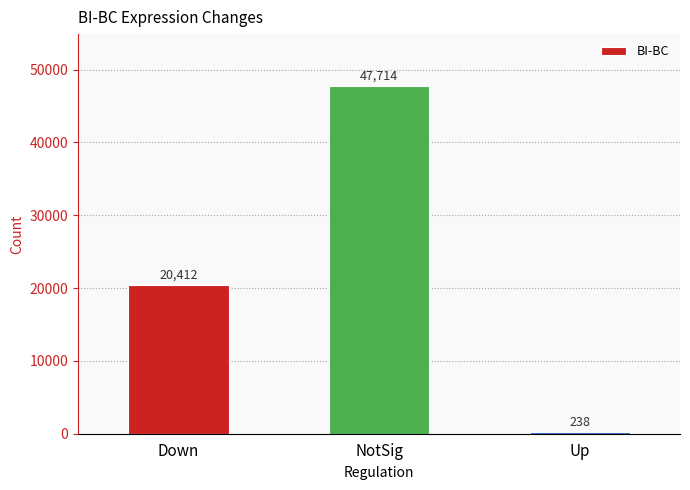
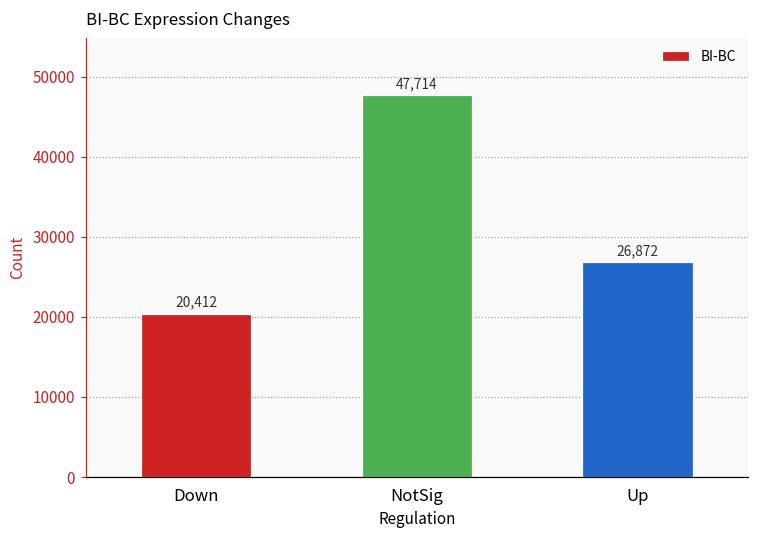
Up: 238 -> 26,872
